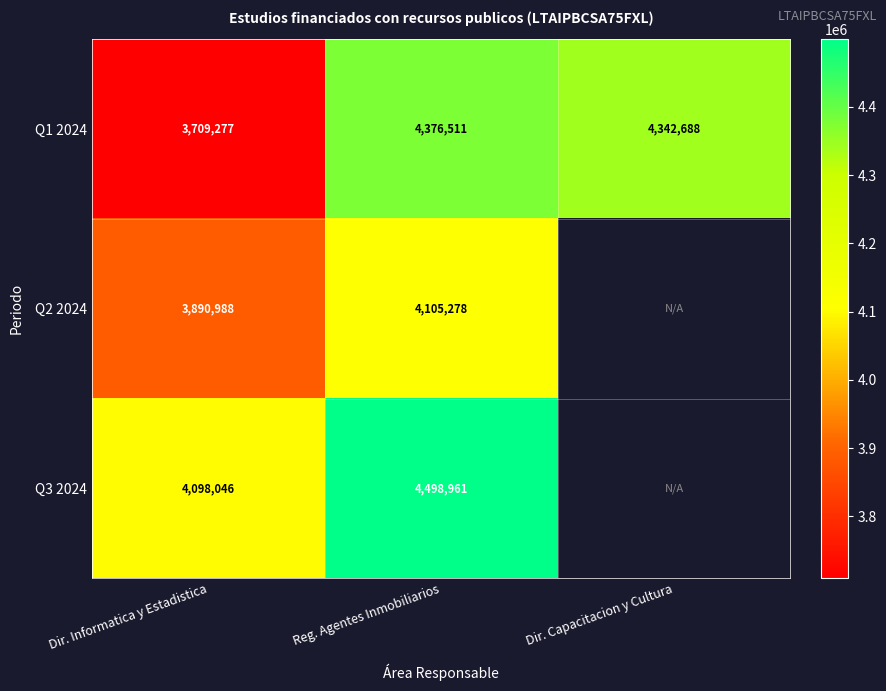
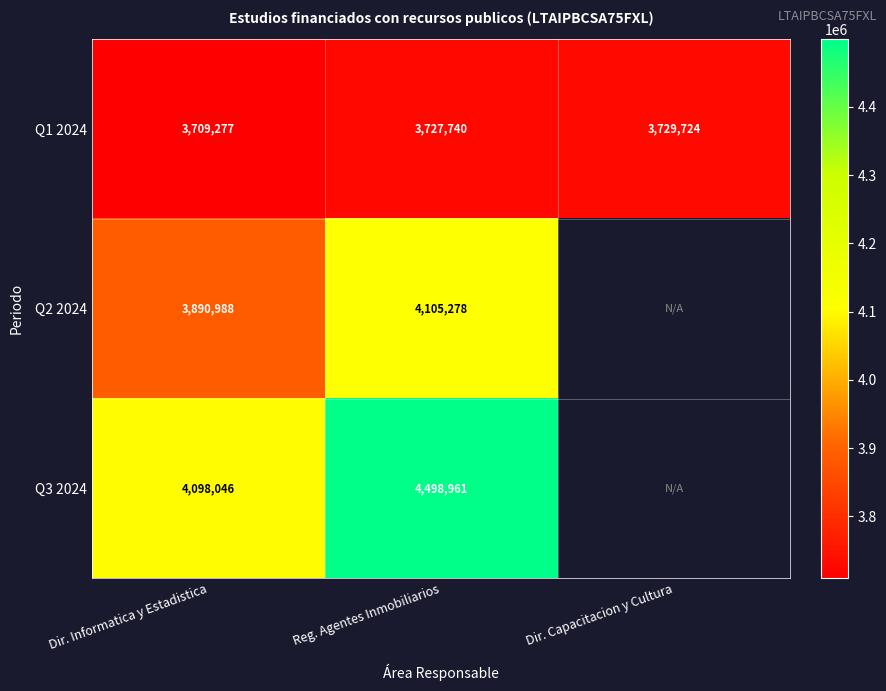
Q1 2024, Reg. Agentes Inmobiliarios: 4,376,511 -> 3,727,740
Q1 2024, Dir. Capacitacion y Cultura: 4,342,688 -> 3,729,724
